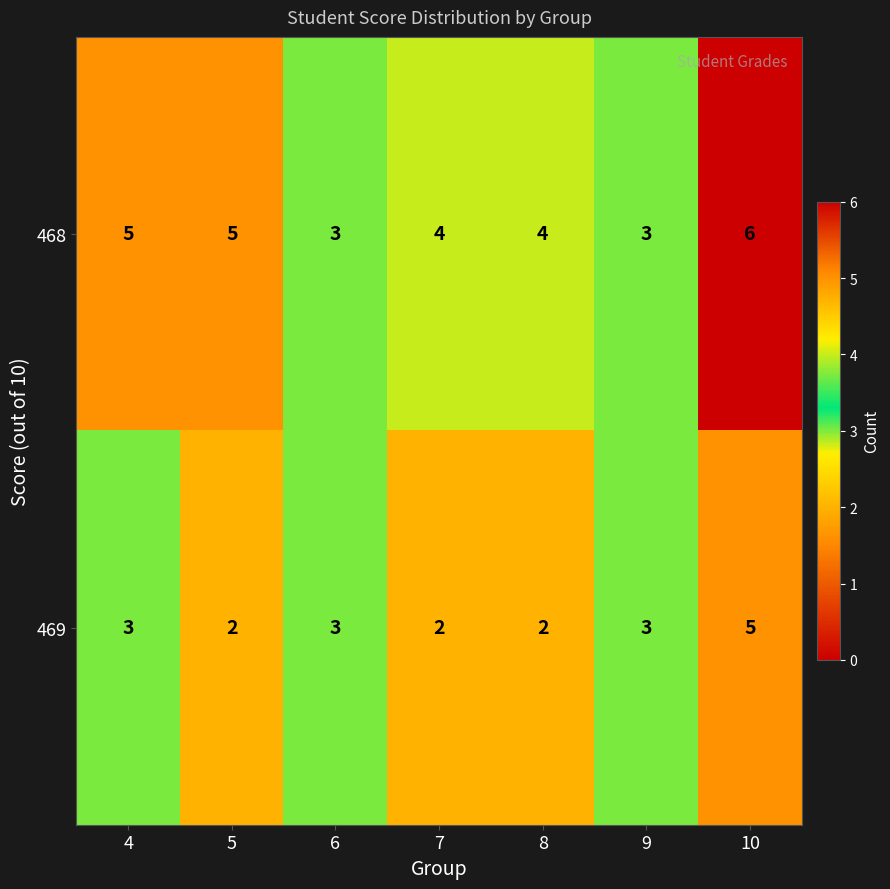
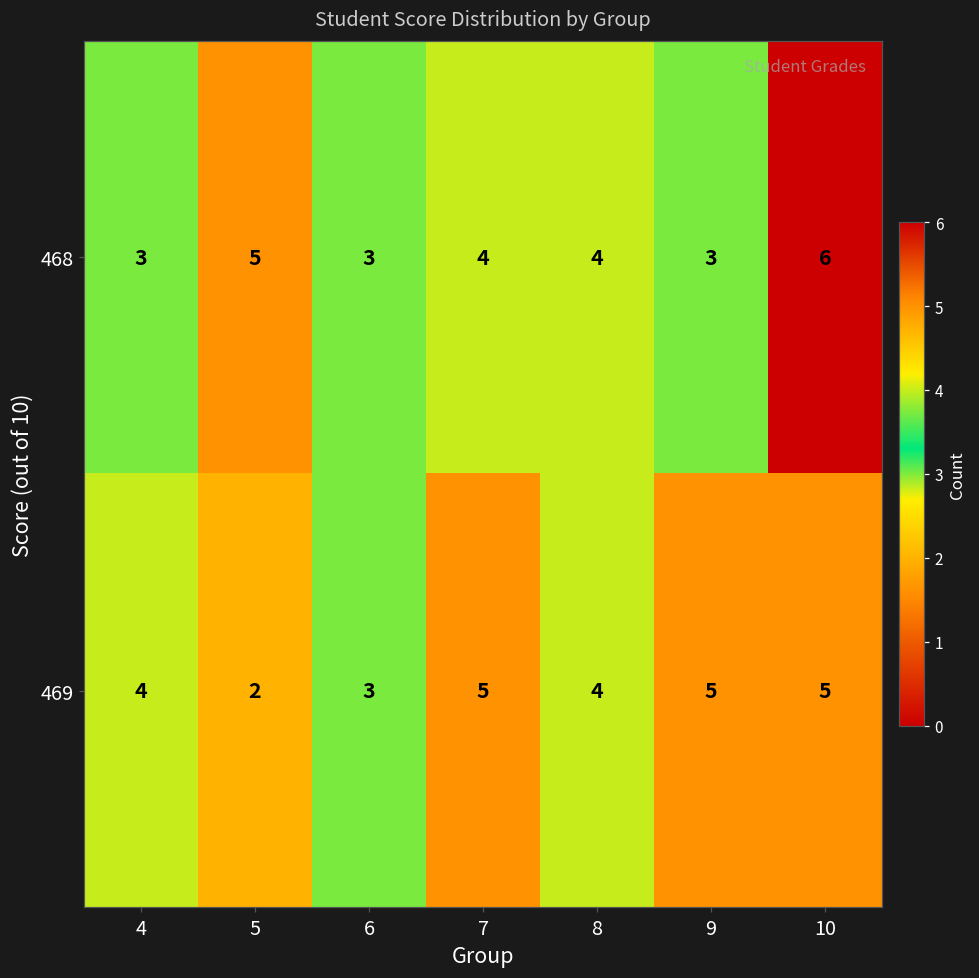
468, 4: 5 -> 3
469, 4: 3 -> 4
469, 7: 2 -> 5
469, 8: 2 -> 4
469, 9: 3 -> 5
